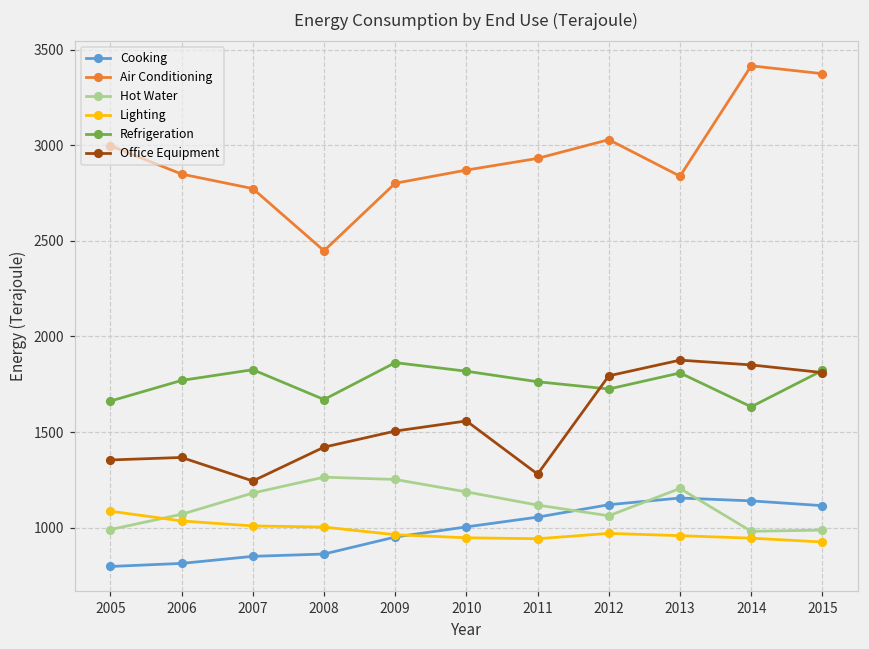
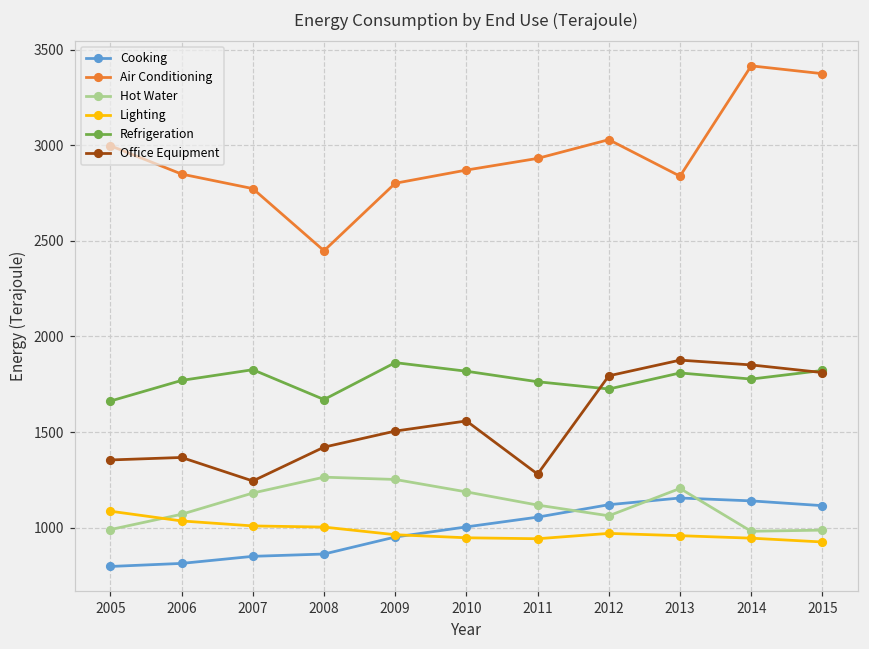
Refrigeration, 2014: 1630 -> 1780
